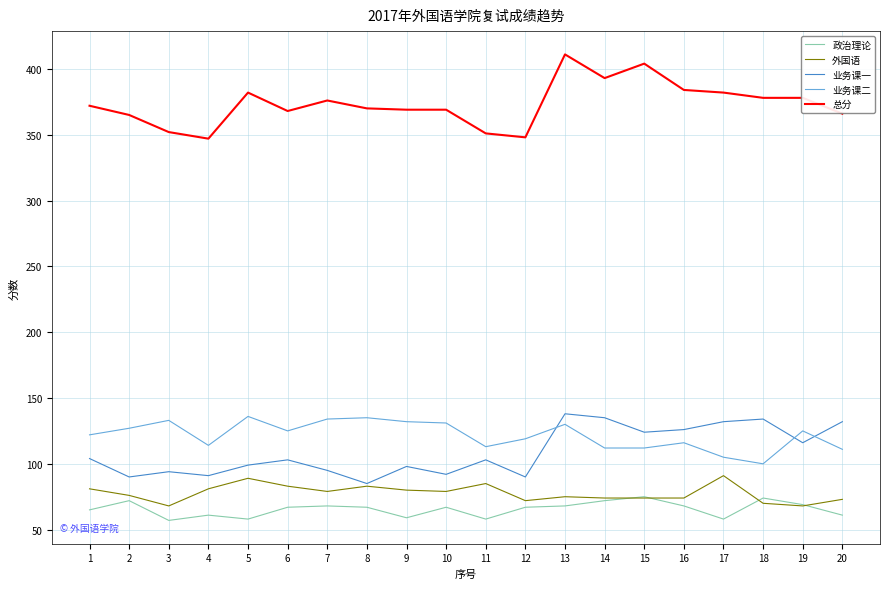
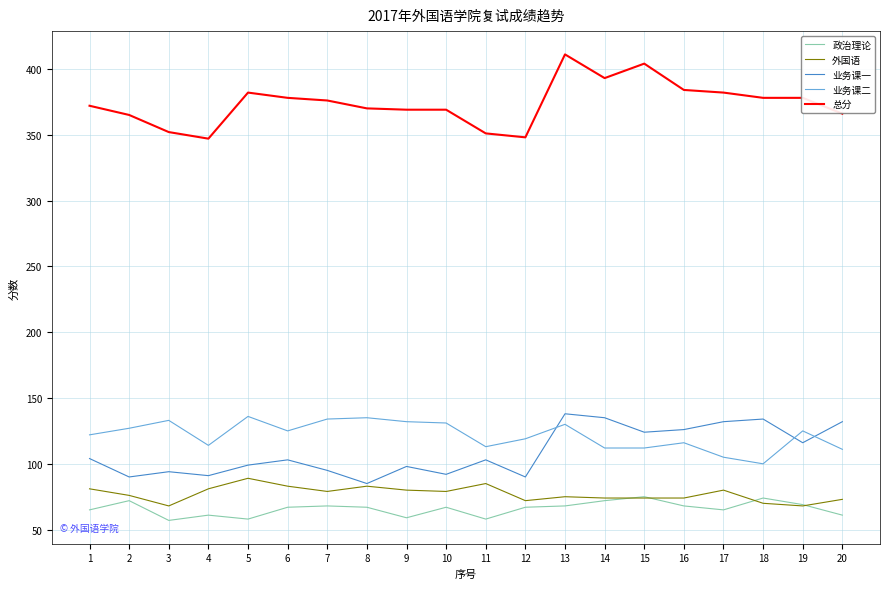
总分, 6: 368 -> 378
政治理论, 17: 58 -> 65
外国语, 17: 91 -> 80
